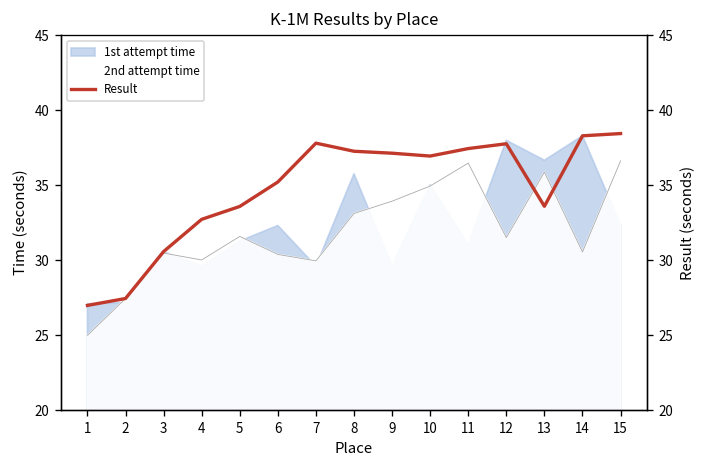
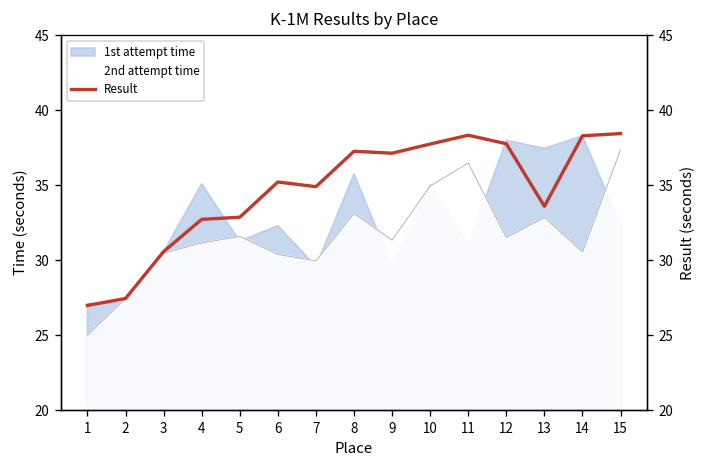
1st attempt time, 4: 29.6 -> 35.1
2nd attempt time, 4: 30.0 -> 31.1
2nd attempt time, 9: 33.9 -> 31.3
1st attempt time, 13: 36.7 -> 37.5
2nd attempt time, 13: 35.9 -> 32.8
2nd attempt time, 15: 36.6 -> 37.4
Result, 5: 33.6 -> 32.9
Result, 7: 37.8 -> 34.9
Result, 10: 36.9 -> 37.7
Result, 11: 37.4 -> 38.3
